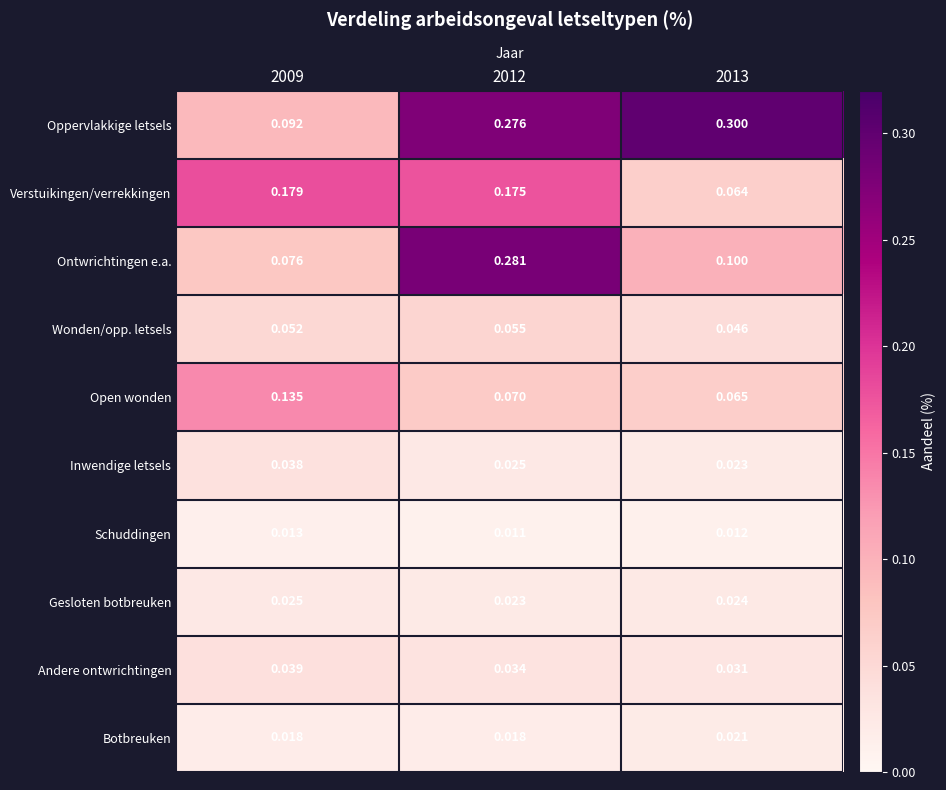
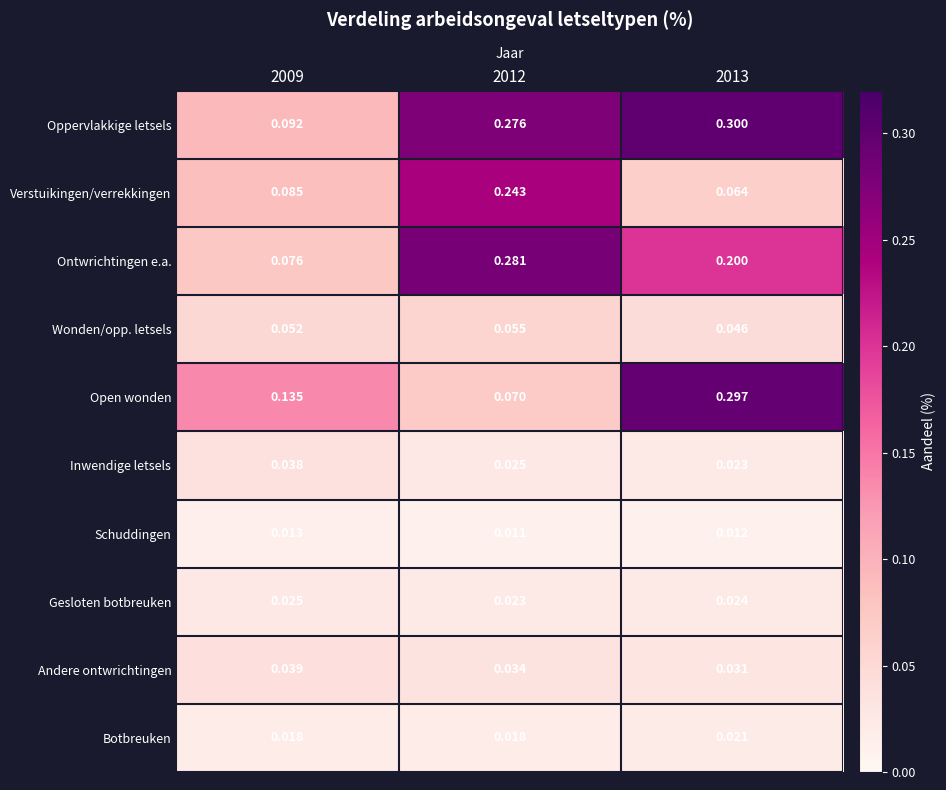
Verstuikingen/verrekkingen, 2009: 0.179 -> 0.085
Verstuikingen/verrekkingen, 2012: 0.175 -> 0.243
Ontwrichtingen e.a., 2013: 0.100 -> 0.200
Open wonden, 2013: 0.065 -> 0.297
